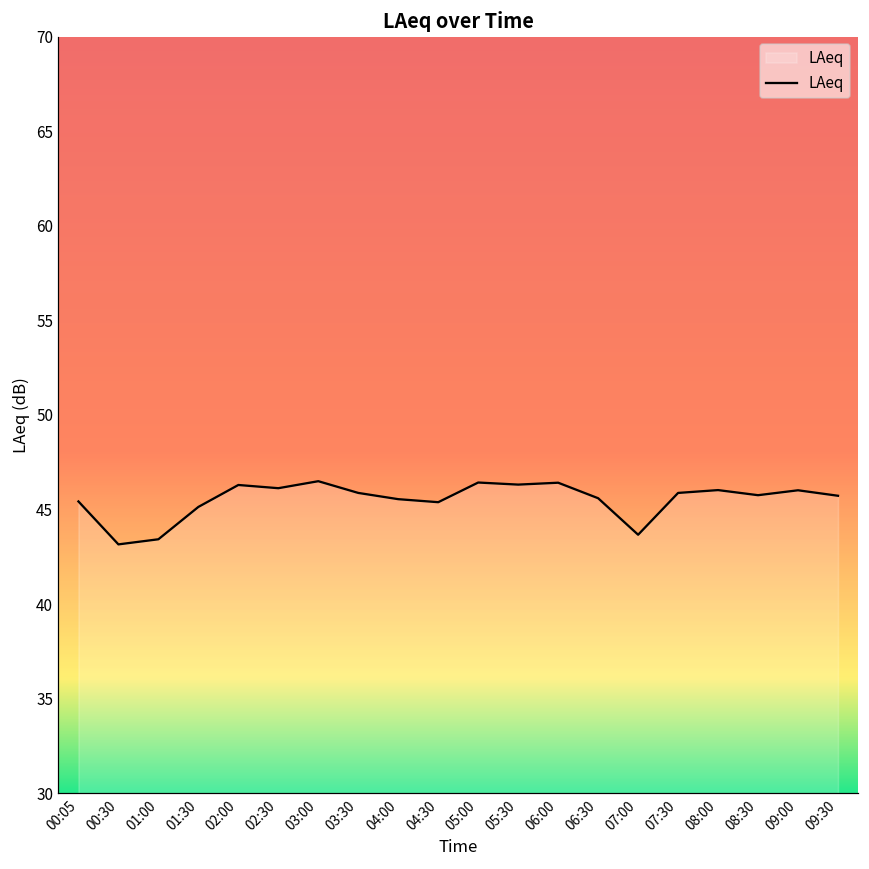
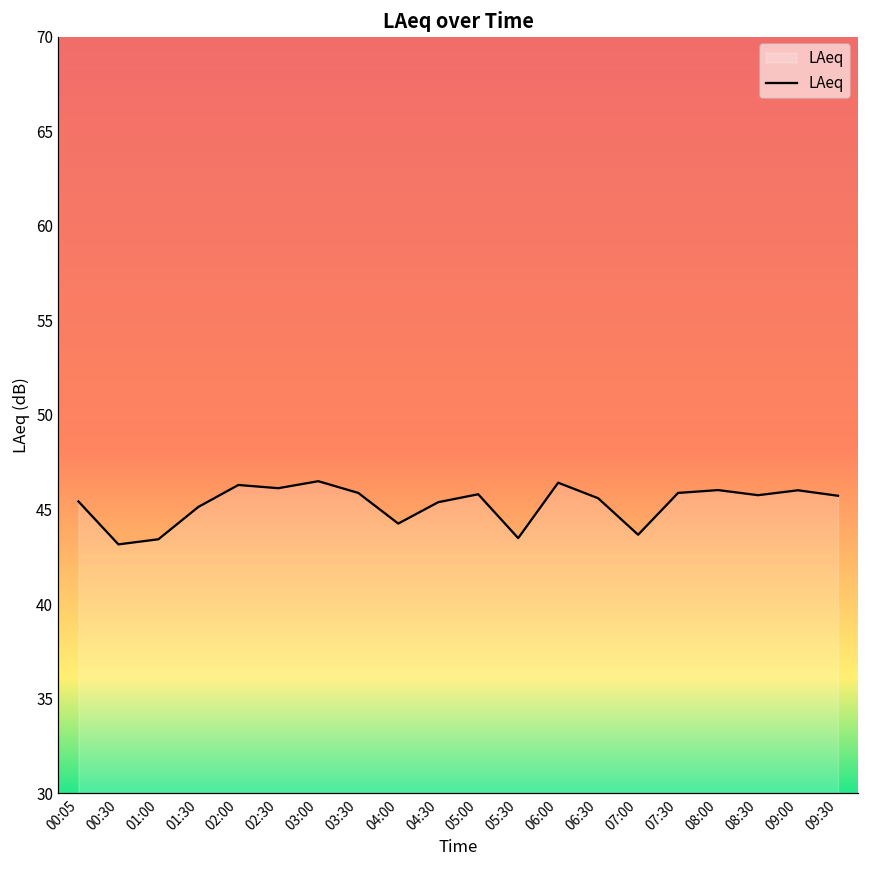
04:00: 45.6 -> 44.3
05:00: 46.4 -> 45.8
05:30: 46.3 -> 43.5
